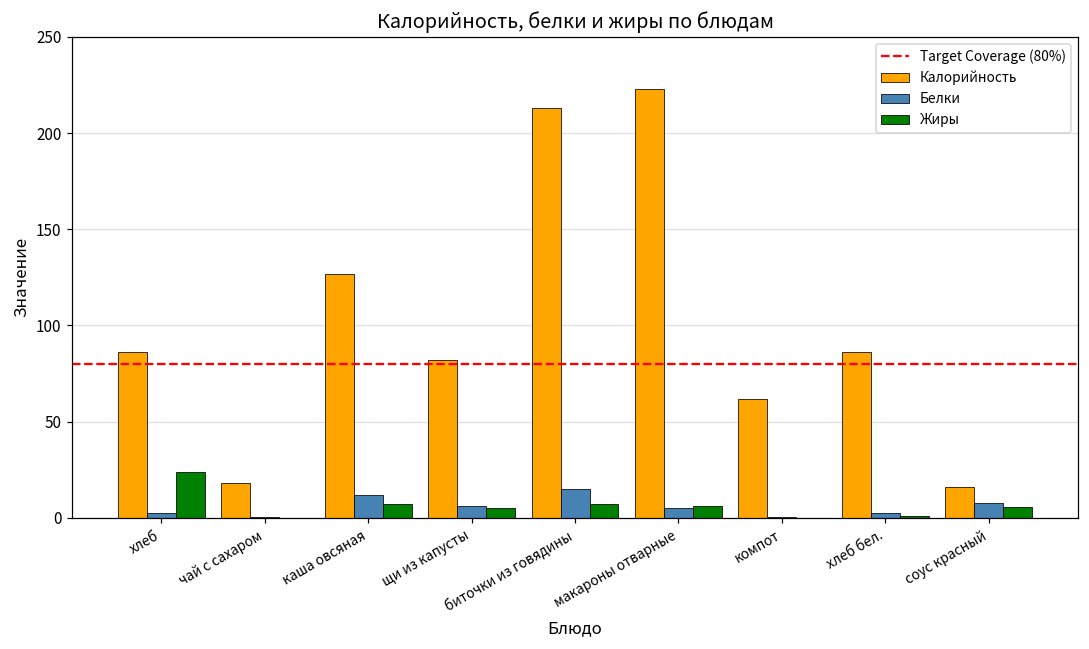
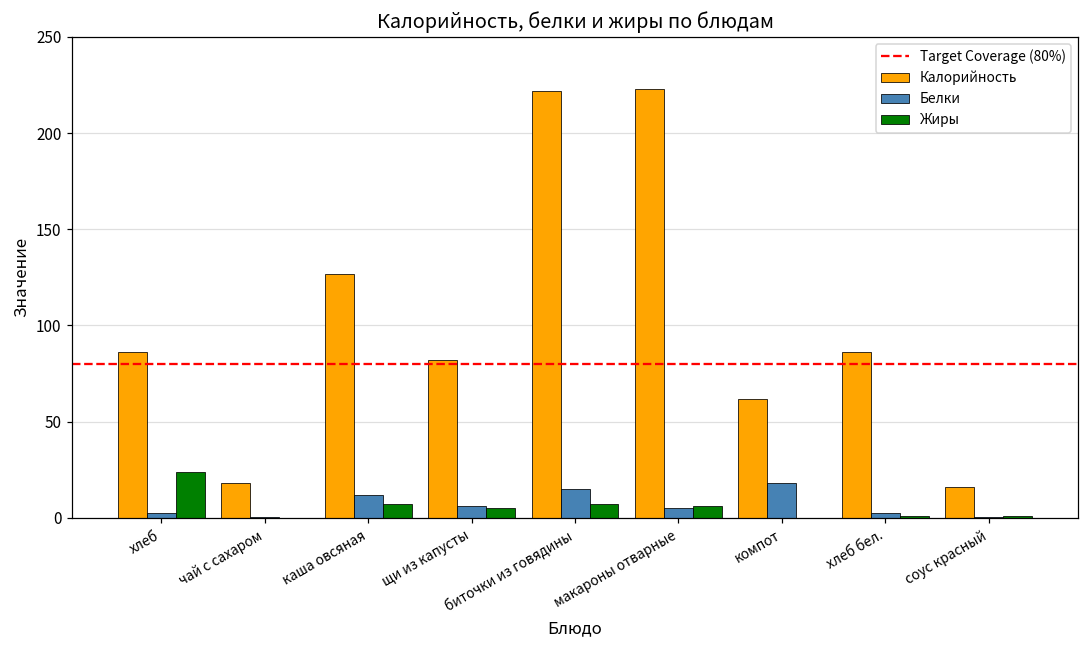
Калорийность, биточки из говядины: 213 -> 222
Белки, компот: 0 -> 18
Белки, соус красный: 7 -> 0
Жиры, соус красный: 6 -> 1
